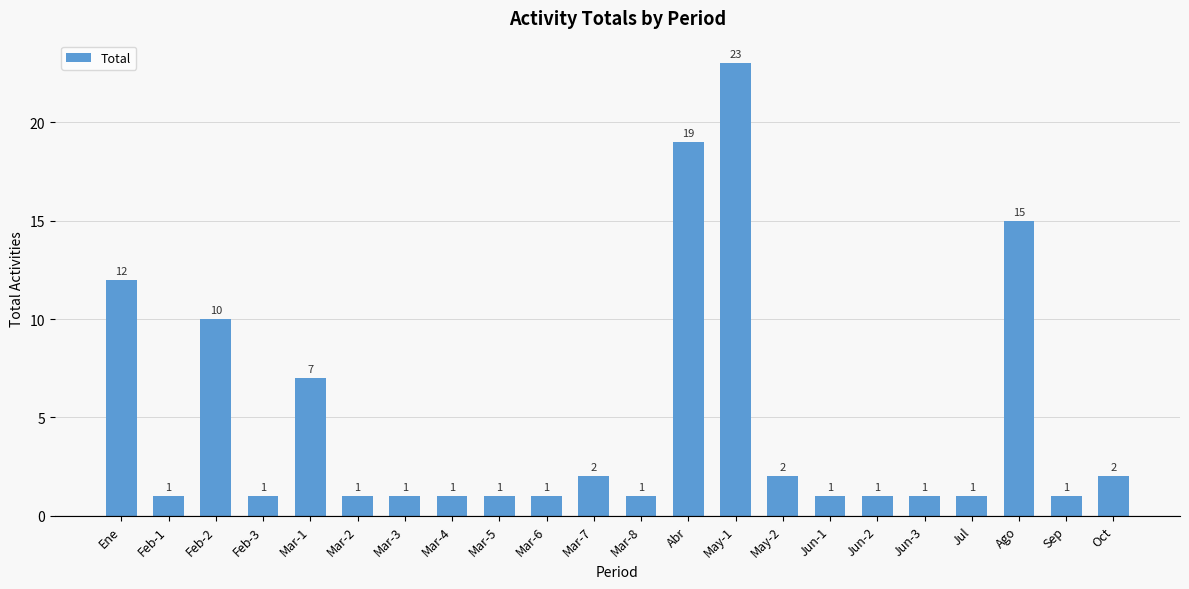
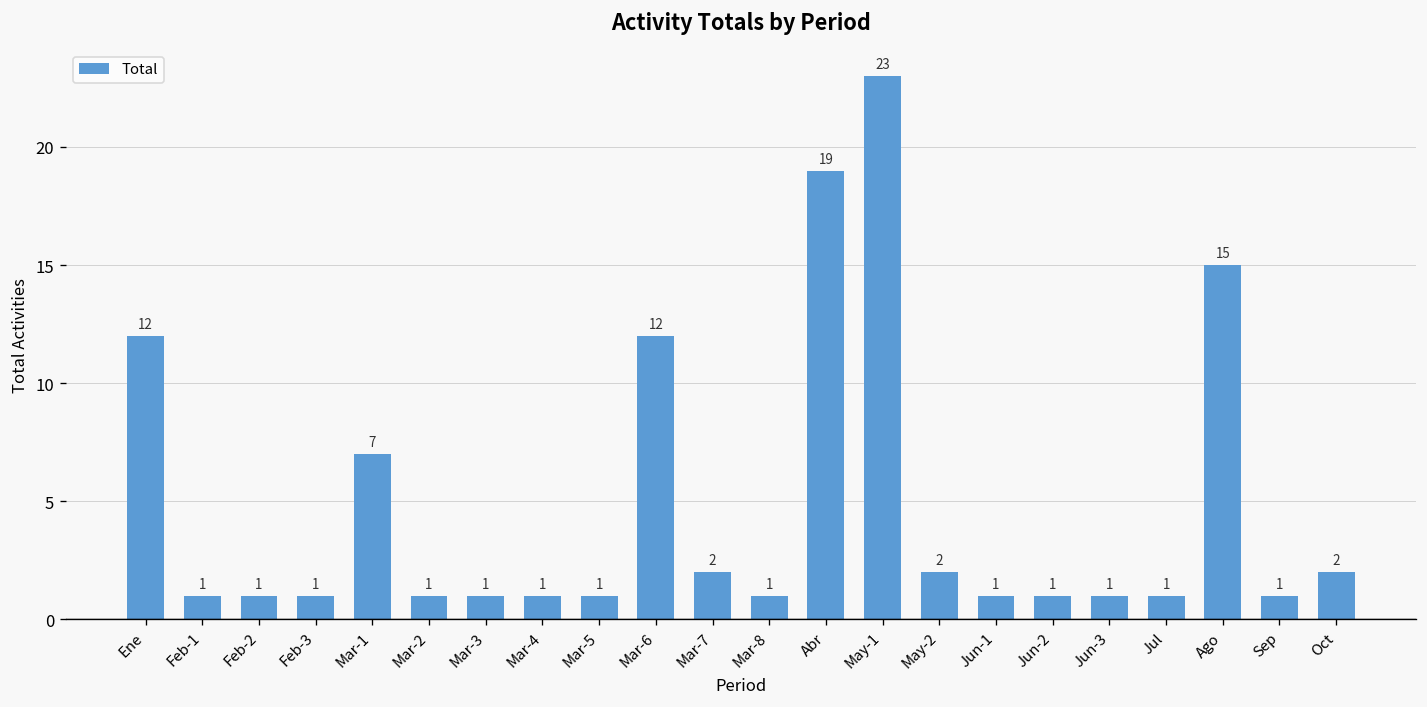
Feb-2: 10 -> 1
Mar-6: 1 -> 12
